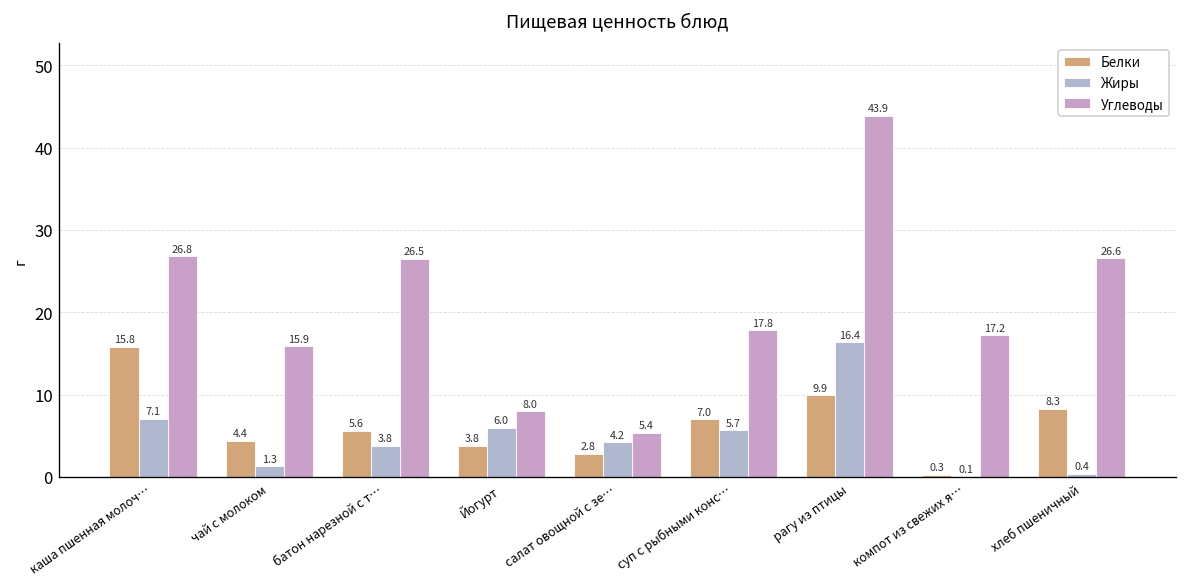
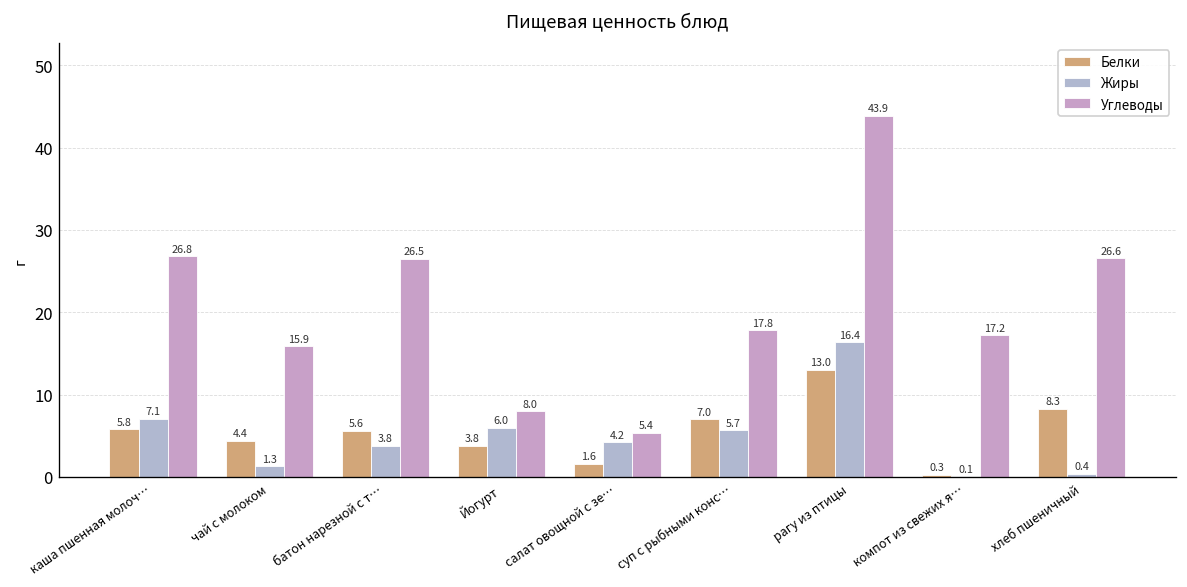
Белки, каша пшенная молоч…: 15.8 -> 5.8
Белки, салат овощной с зе…: 2.8 -> 1.6
Белки, рагу из птицы: 9.9 -> 13.0
